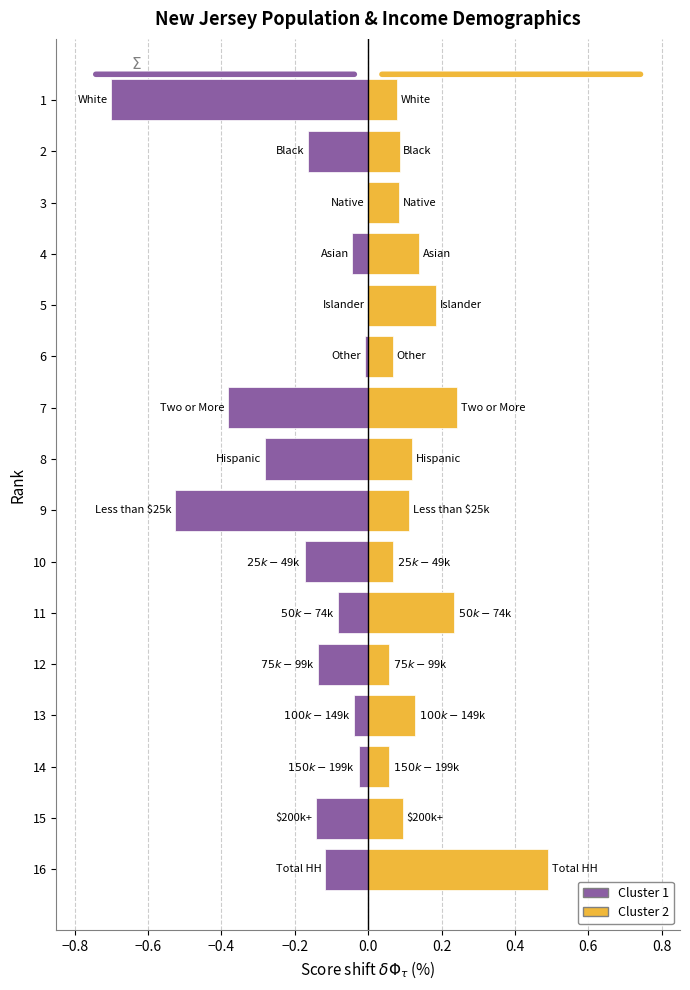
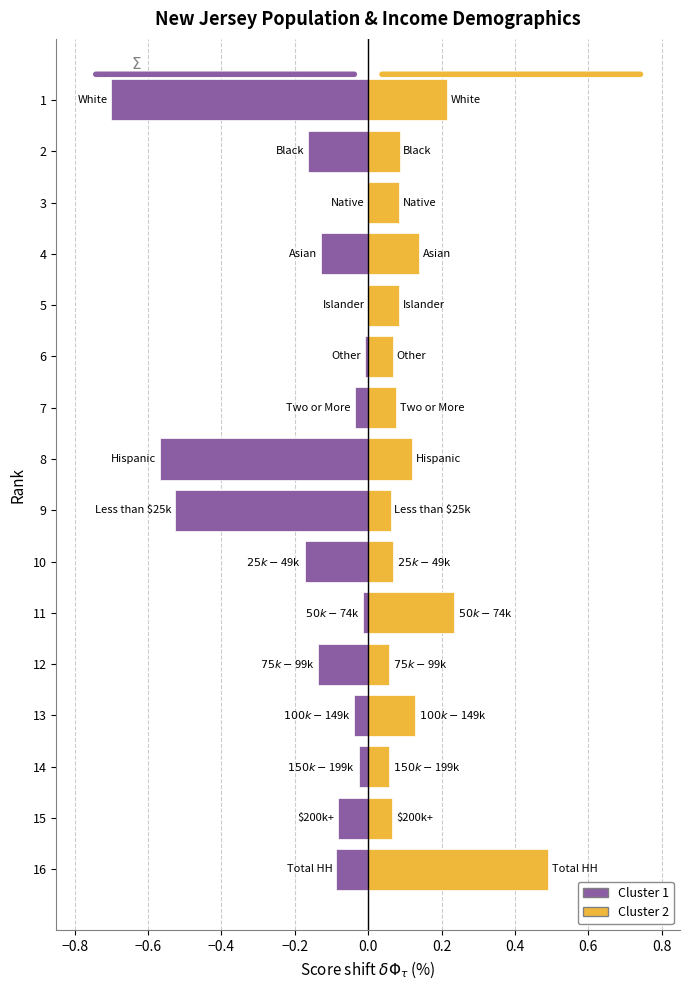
Cluster 2, 1: 0.08 -> 0.21
Cluster 1, 4: -0.04 -> -0.13
Cluster 2, 5: 0.18 -> 0.09
Cluster 1, 7: -0.38 -> -0.04
Cluster 2, 7: 0.24 -> 0.08
Cluster 1, 8: -0.28 -> -0.57
Cluster 2, 9: 0.11 -> 0.06
Cluster 1, 11: -0.08 -> -0.01
Cluster 1, 15: -0.14 -> -0.08
Cluster 2, 15: 0.09 -> 0.07
Cluster 1, 16: -0.12 -> -0.09
